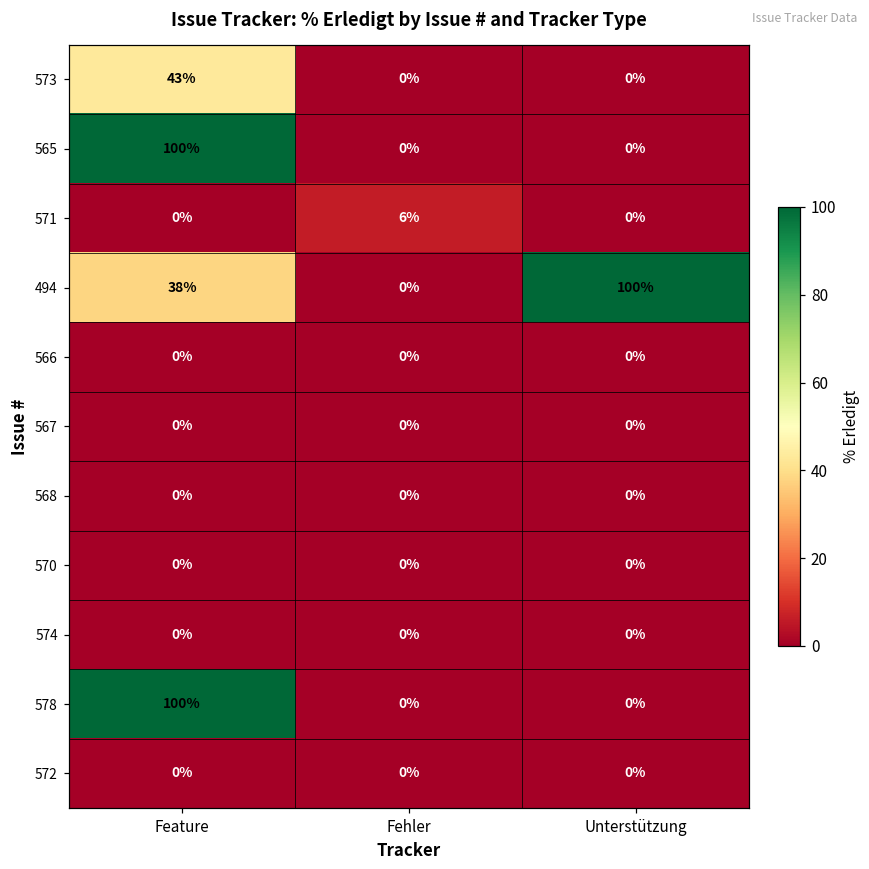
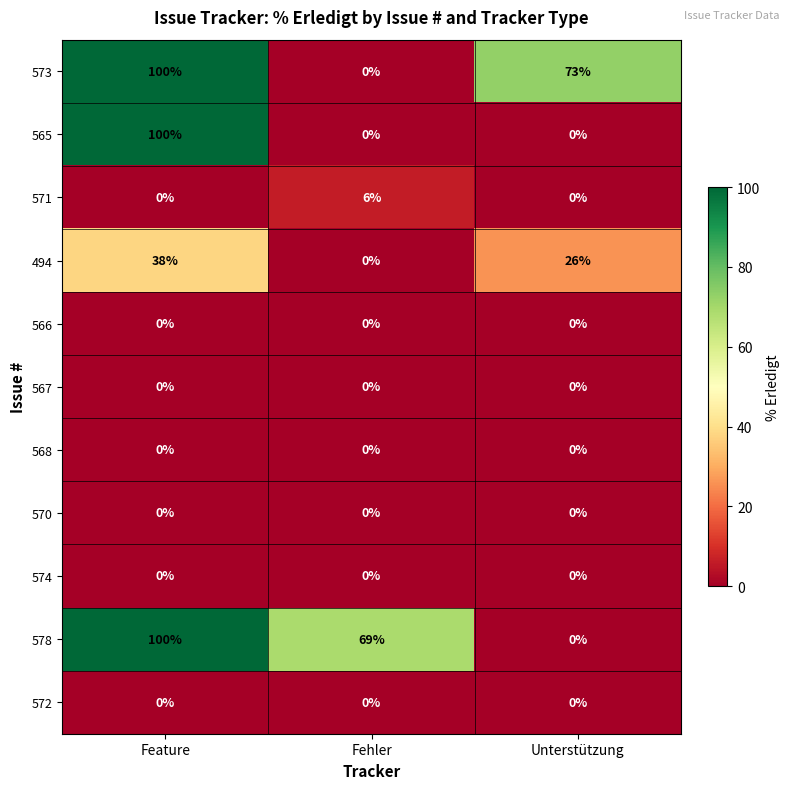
573, Feature: 43% -> 100%
573, Unterstützung: 0% -> 73%
494, Unterstützung: 100% -> 26%
578, Fehler: 0% -> 69%
